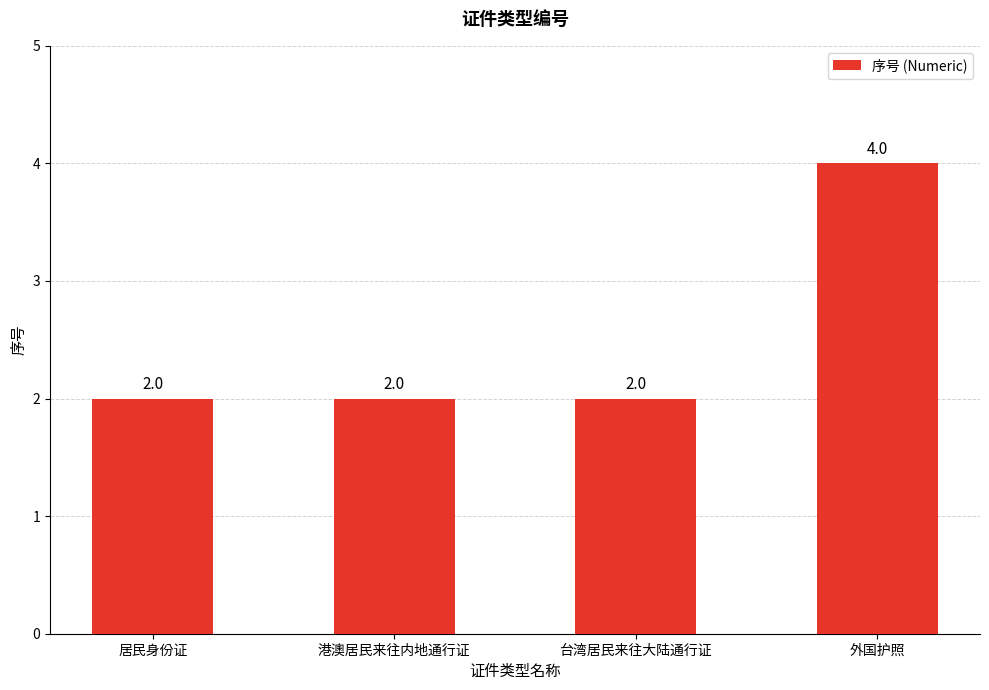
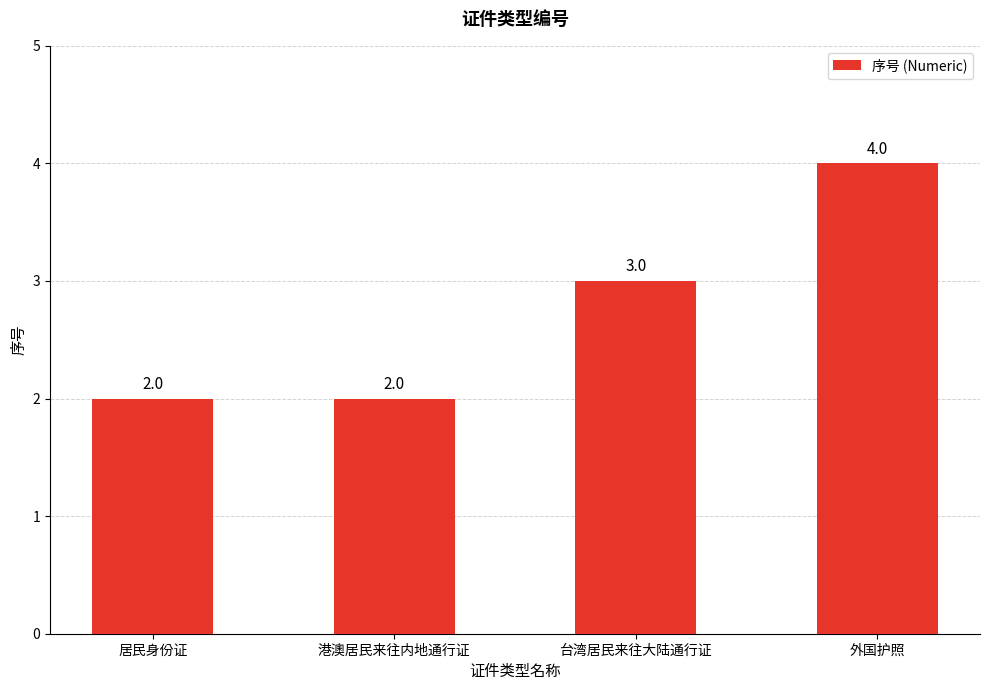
台湾居民来往大陆通行证: 2.0 -> 3.0
